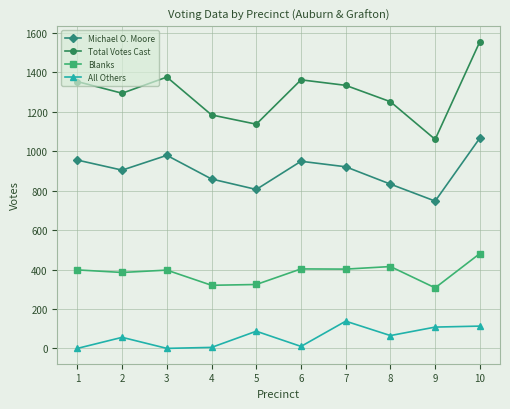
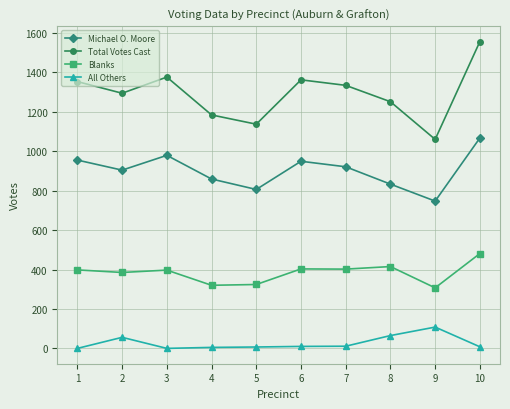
All Others, 5: 90 -> 10
All Others, 7: 140 -> 10
All Others, 10: 110 -> 10
